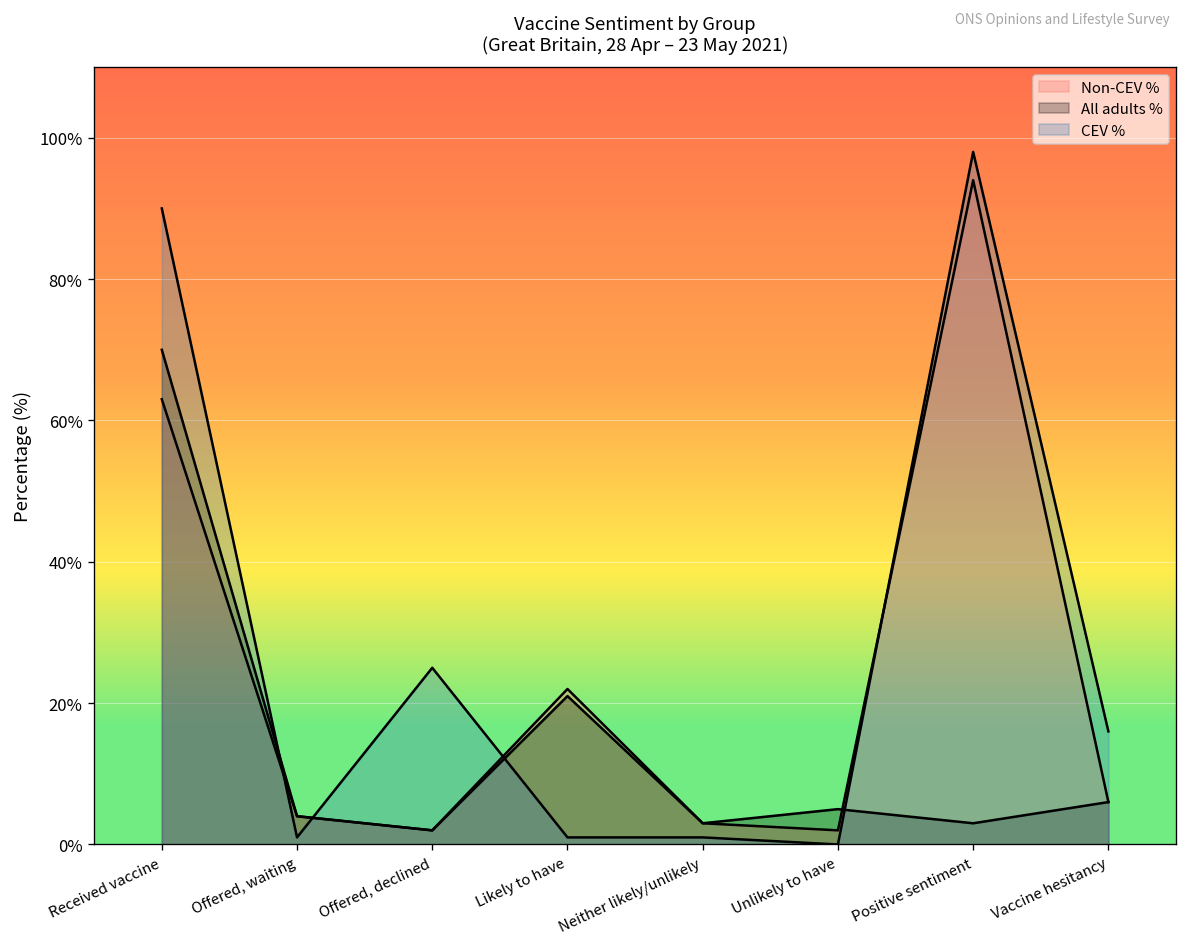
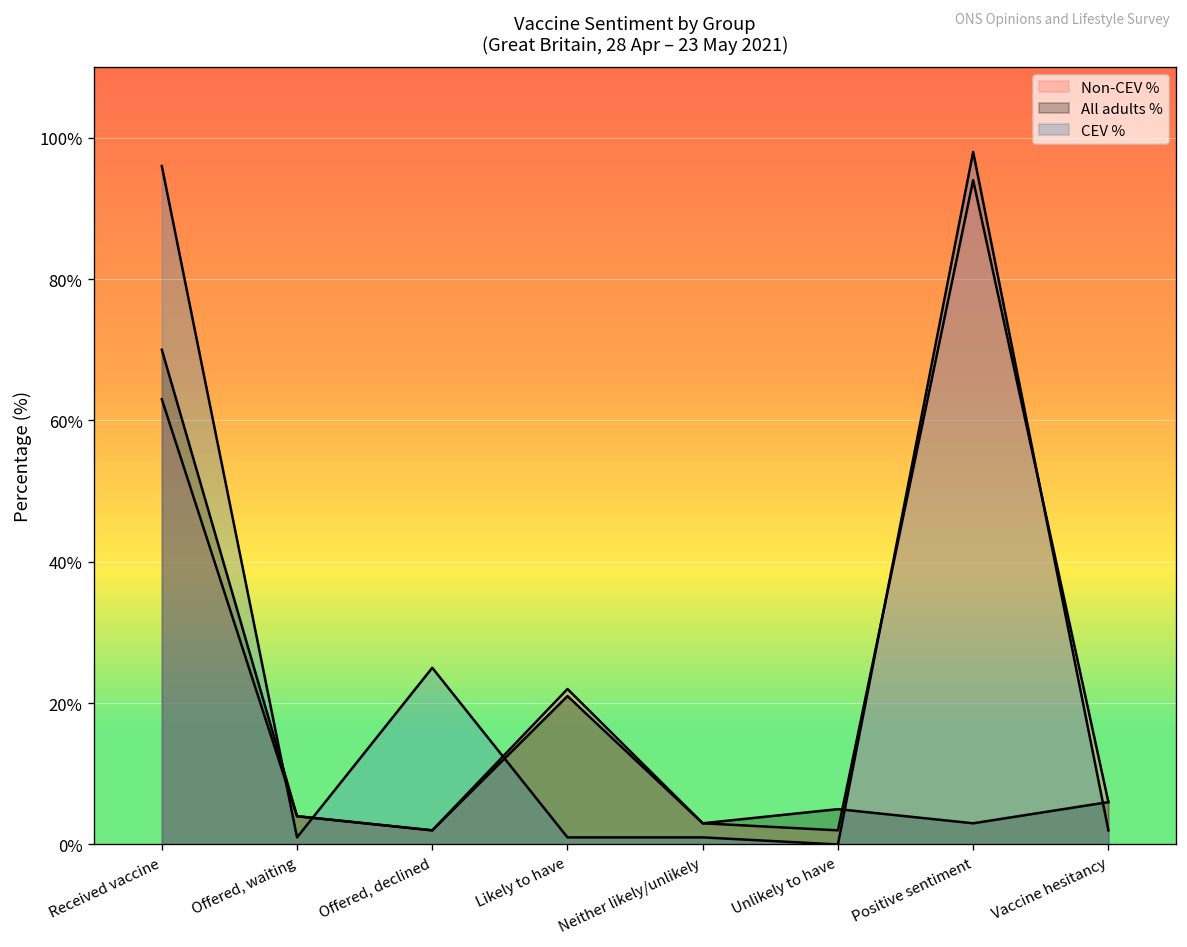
CEV %, Received vaccine: 90% -> 96%
CEV %, Vaccine hesitancy: 16% -> 2%
